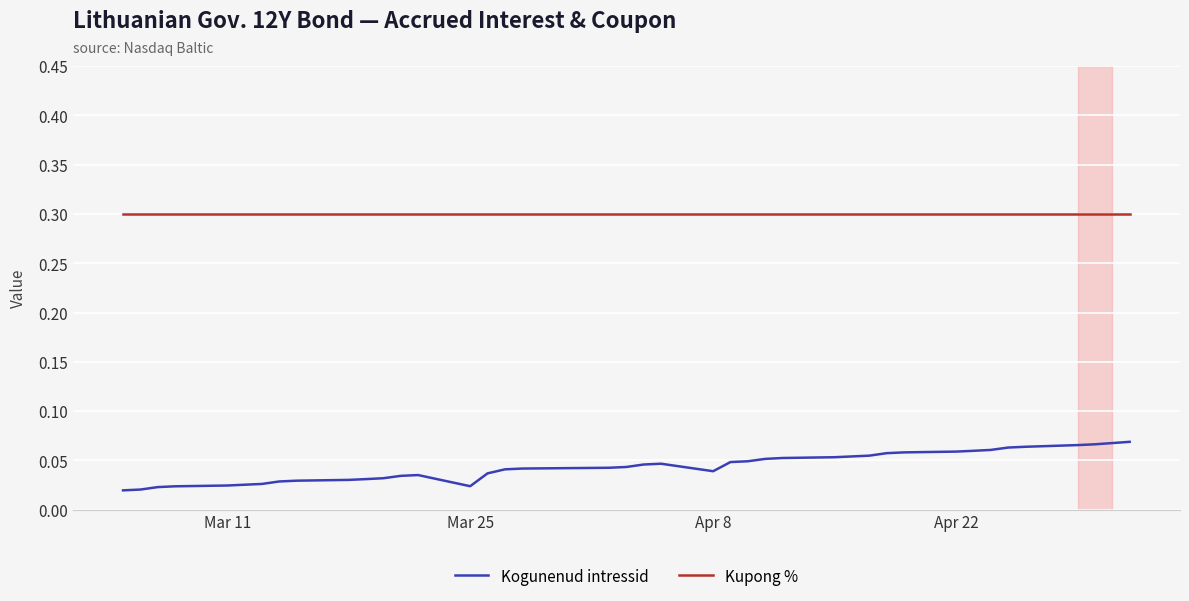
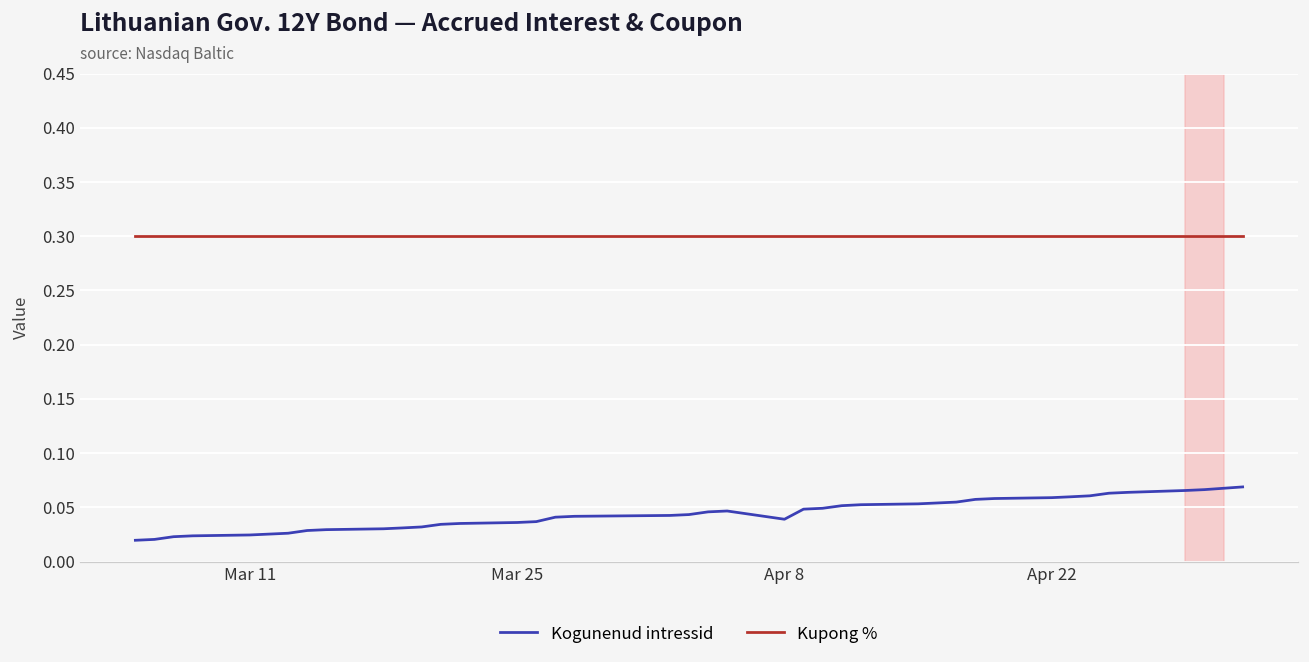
Kogunenud intressid, Mar 25: 0.02 -> 0.04
